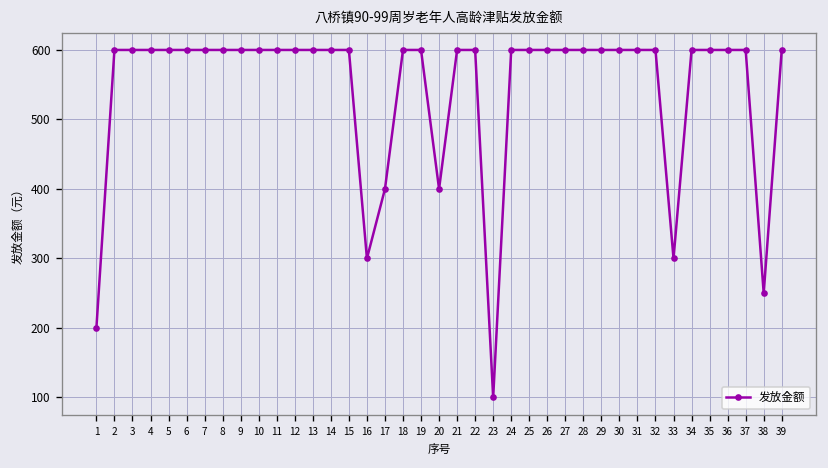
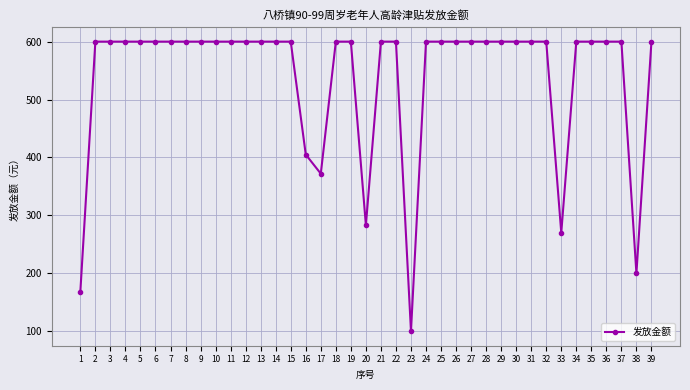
1: 200 -> 170
16: 300 -> 410
17: 400 -> 370
20: 400 -> 280
33: 300 -> 270
38: 250 -> 200
